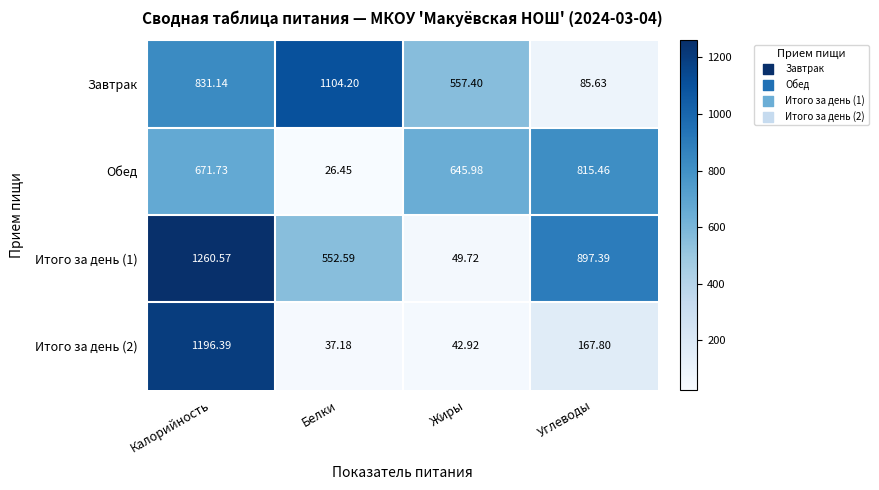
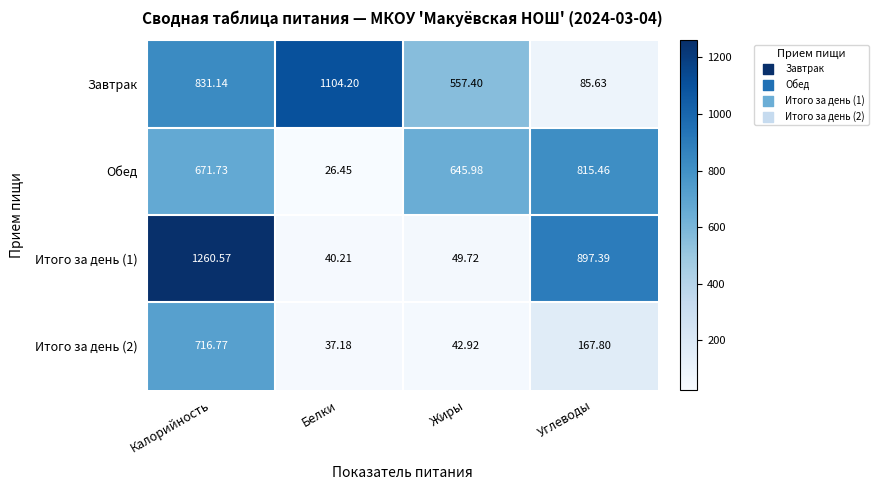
Итого за день (1), Белки: 552.59 -> 40.21
Итого за день (2), Калорийность: 1196.39 -> 716.77
